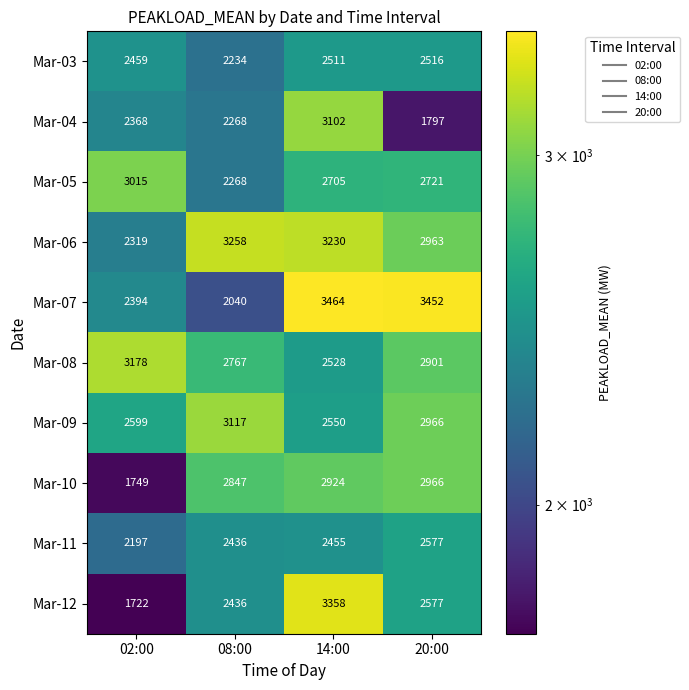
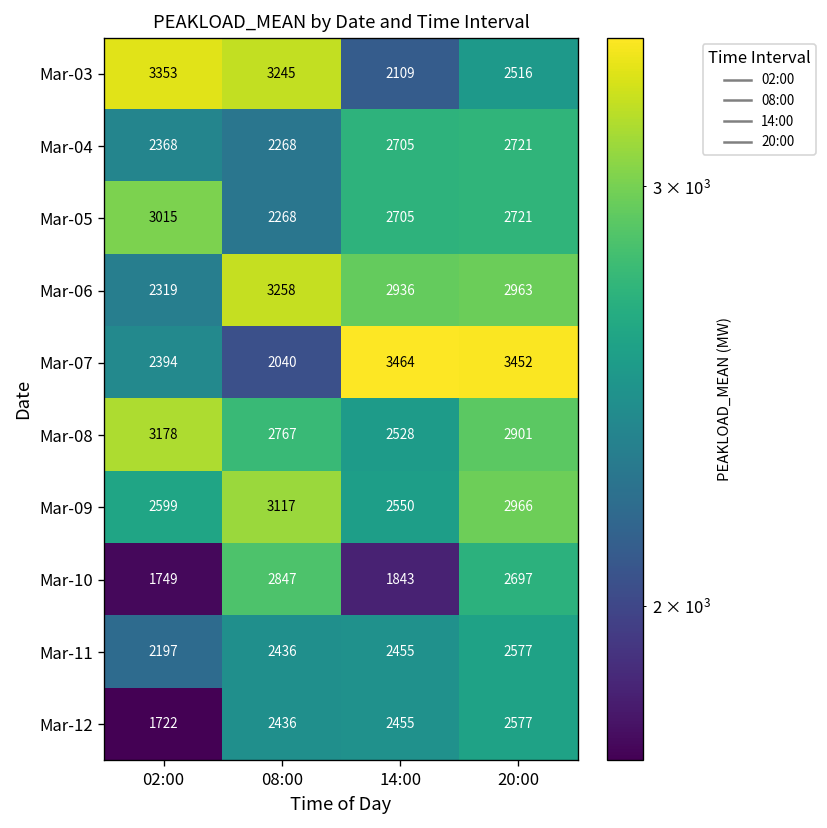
Mar-03, 02:00: 2459 -> 3353
Mar-03, 08:00: 2234 -> 3245
Mar-03, 14:00: 2511 -> 2109
Mar-04, 14:00: 3102 -> 2705
Mar-04, 20:00: 1797 -> 2721
Mar-06, 14:00: 3230 -> 2936
Mar-10, 14:00: 2924 -> 1843
Mar-10, 20:00: 2966 -> 2697
Mar-12, 14:00: 3358 -> 2455
